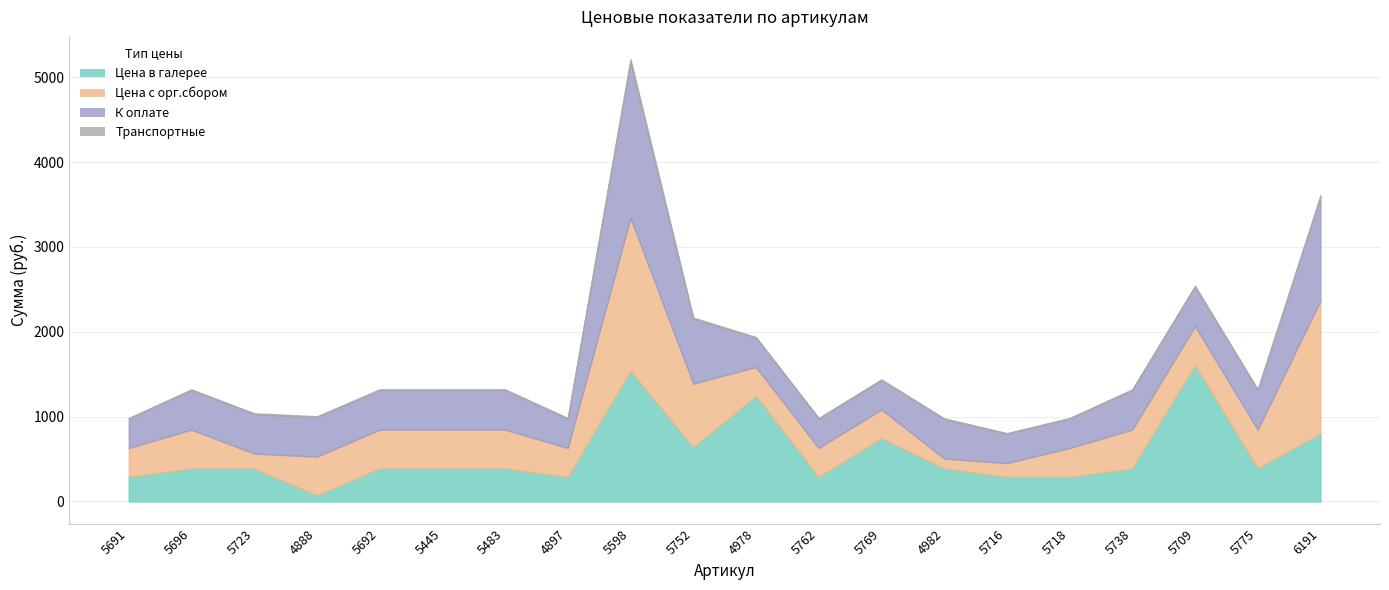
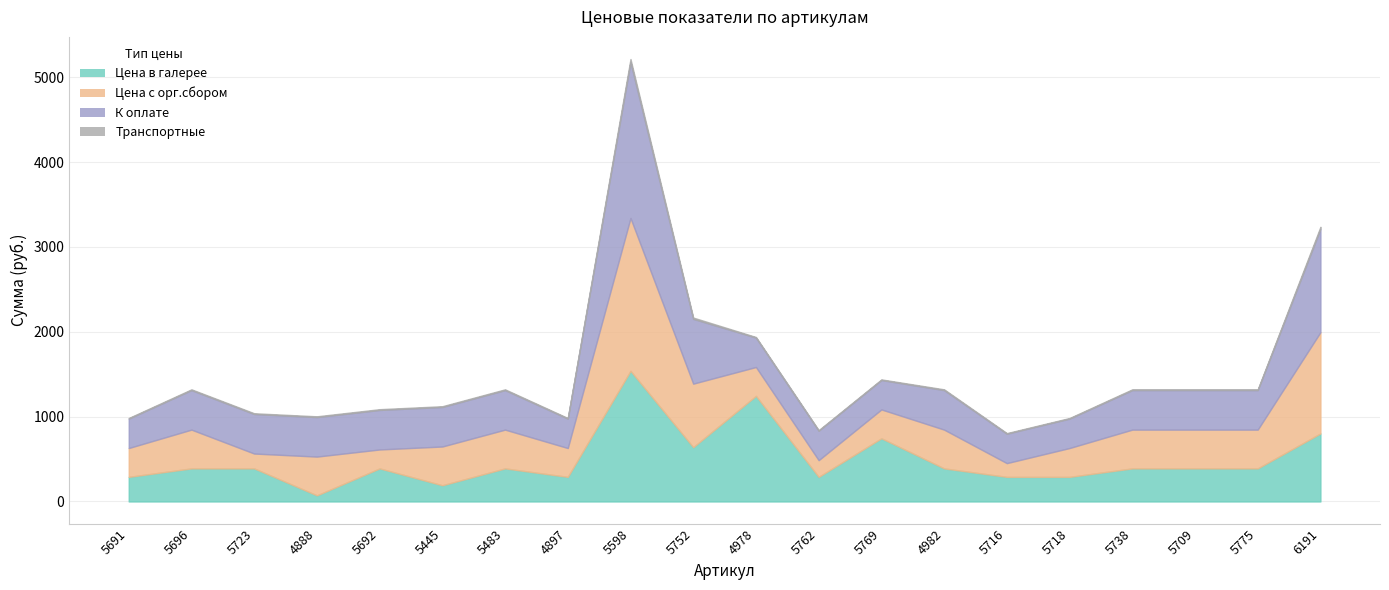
Цена с орг.сбором, 5692: 500 -> 200
Цена в галерее, 5445: 400 -> 200
Цена с орг.сбором, 5762: 300 -> 200
Цена с орг.сбором, 4982: 100 -> 500
Цена в галерее, 5709: 1600 -> 400
Цена с орг.сбором, 6191: 1600 -> 1200
